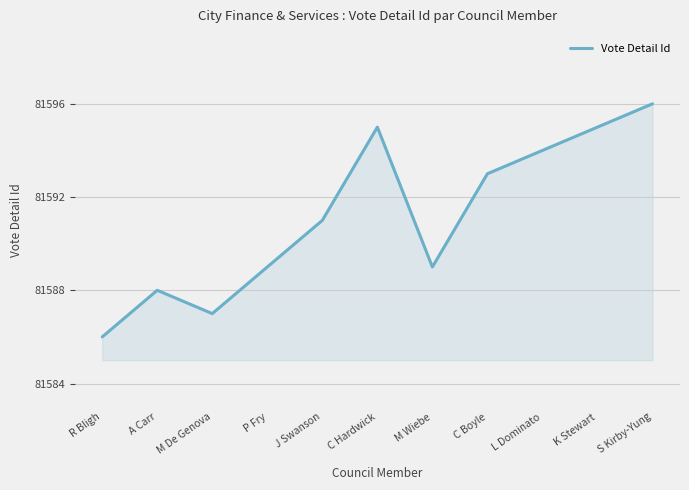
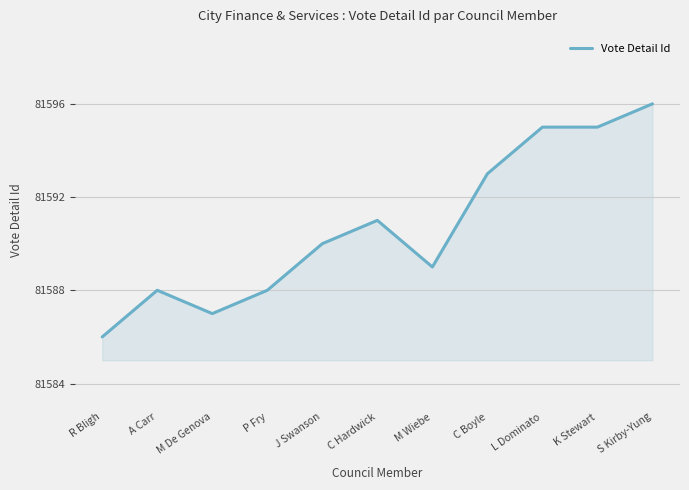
P Fry: 81589 -> 81588
J Swanson: 81591 -> 81590
C Hardwick: 81595 -> 81591
L Dominato: 81594 -> 81595
